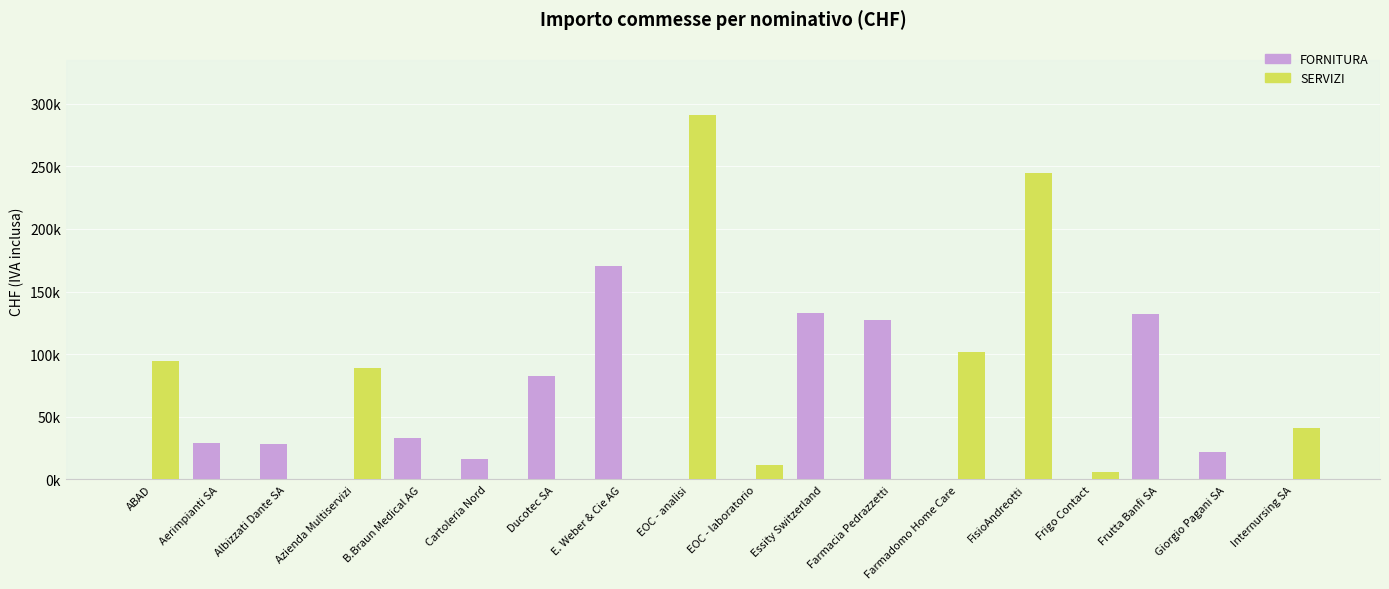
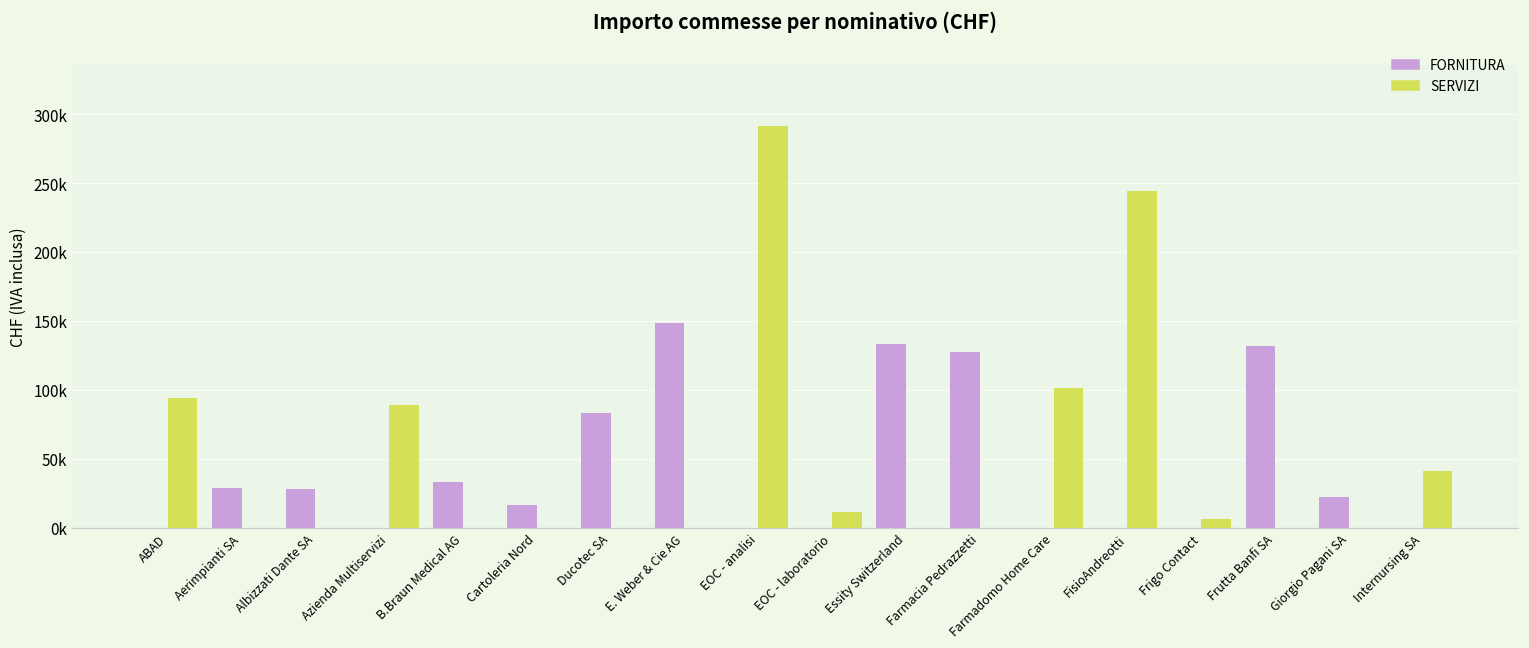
FORNITURA, E. Weber & Cie AG: 171000 -> 149000
